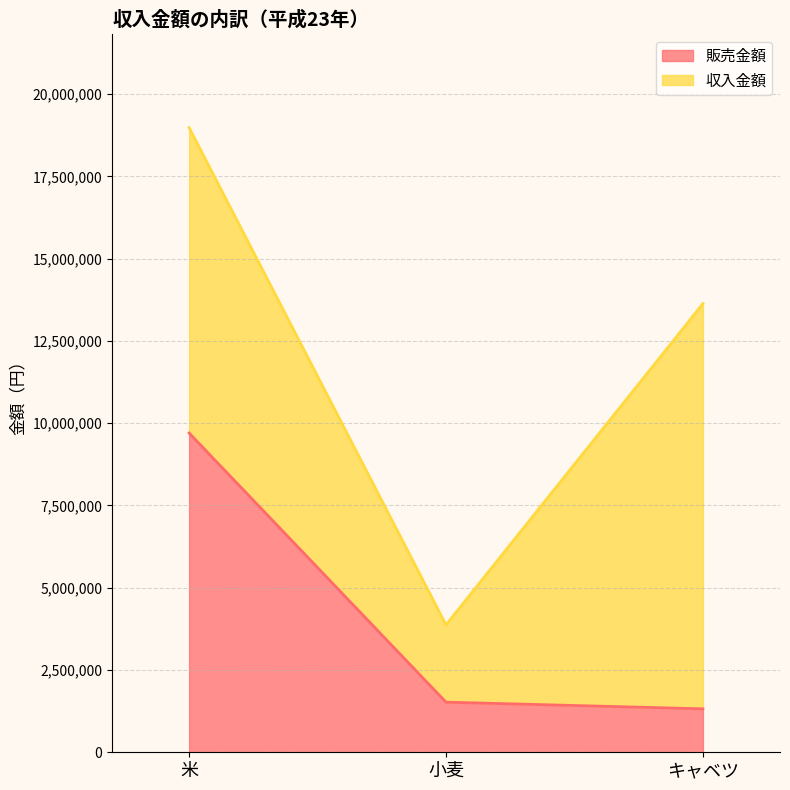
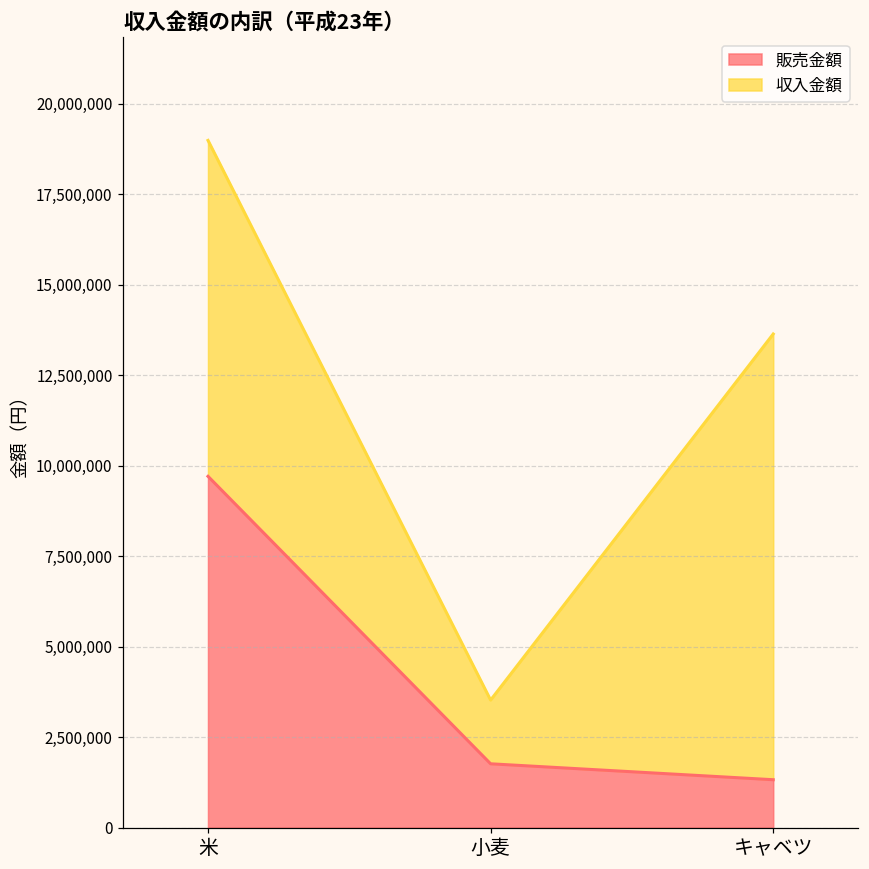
販売金額, 小麦: 1,500,000 -> 1,800,000
収入金額, 小麦: 2,300,000 -> 1,800,000
